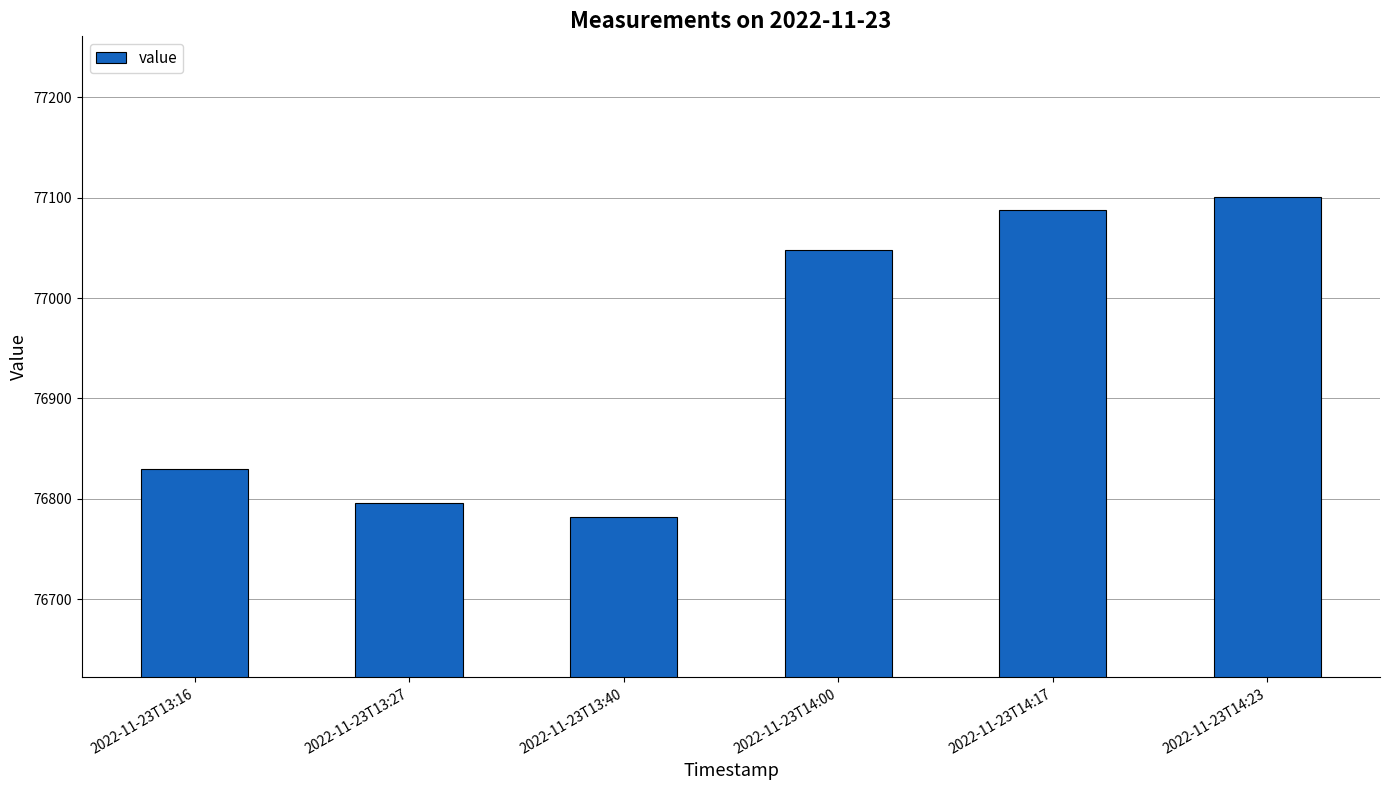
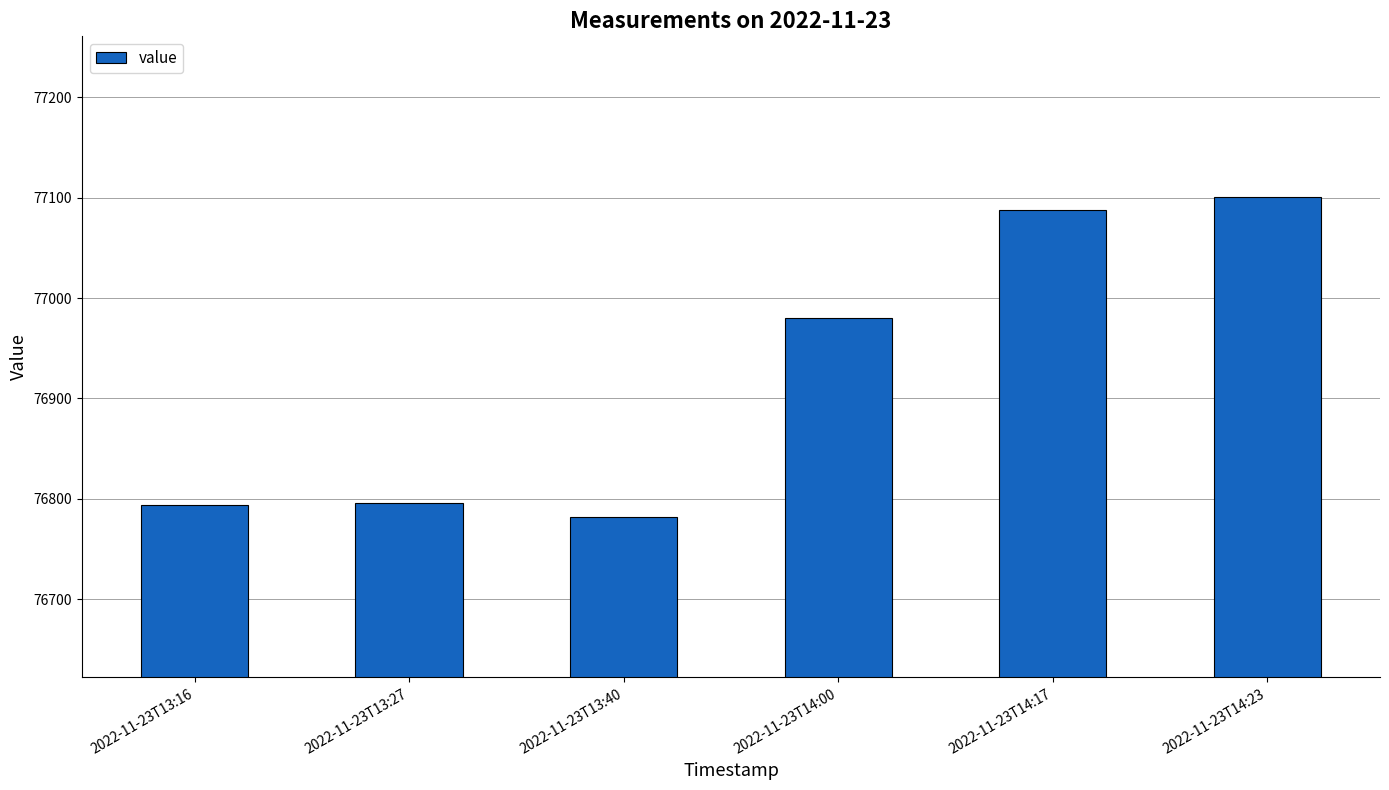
2022-11-23T13:16: 76829 -> 76794
2022-11-23T14:00: 77048 -> 76980
